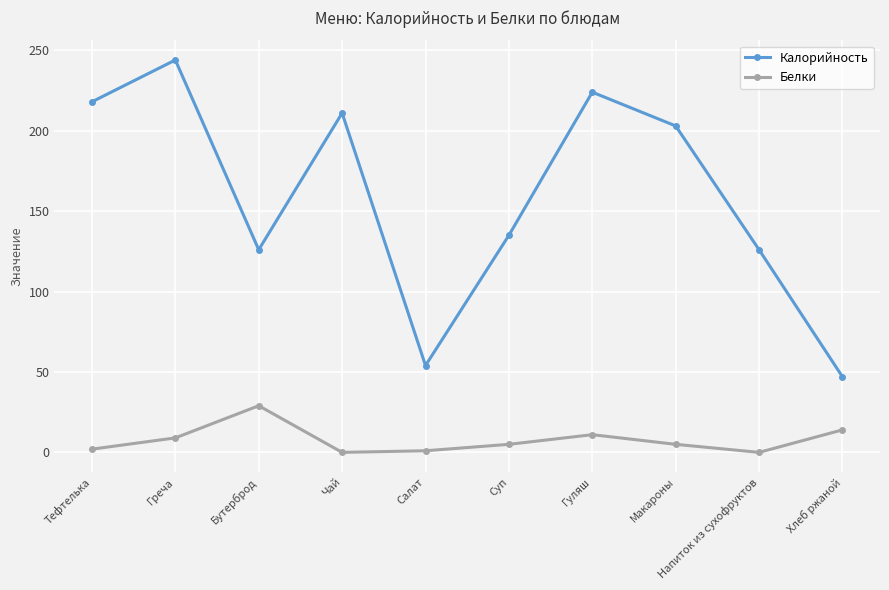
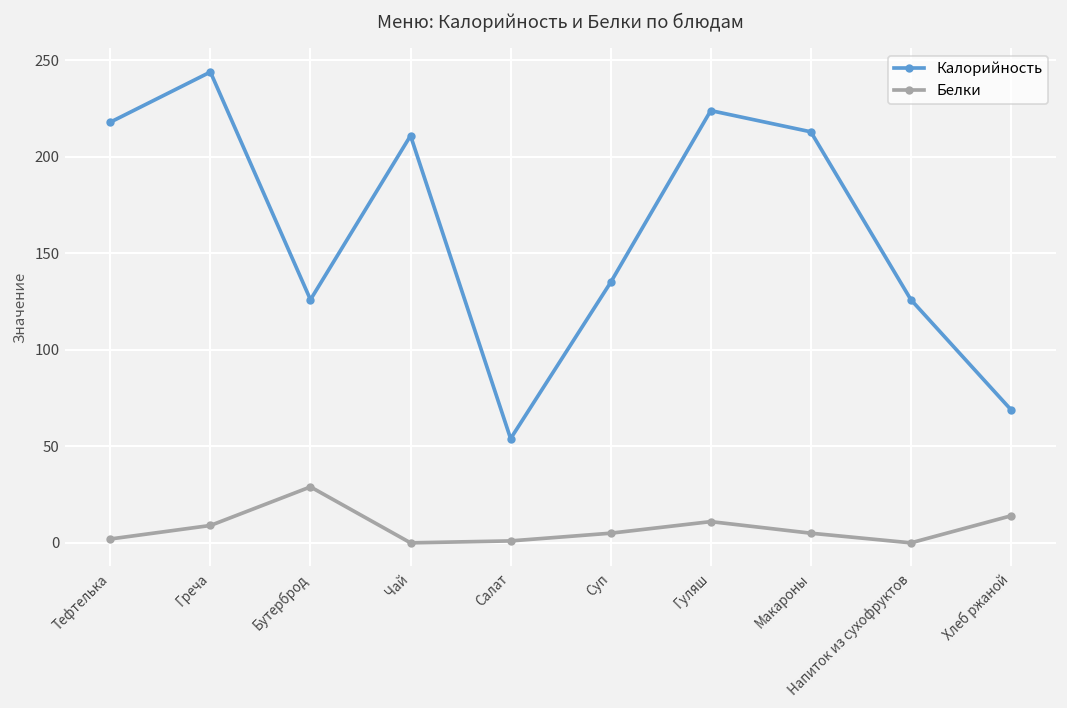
Калорийность, Макароны: 203 -> 213
Калорийность, Хлеб ржаной: 47 -> 69
